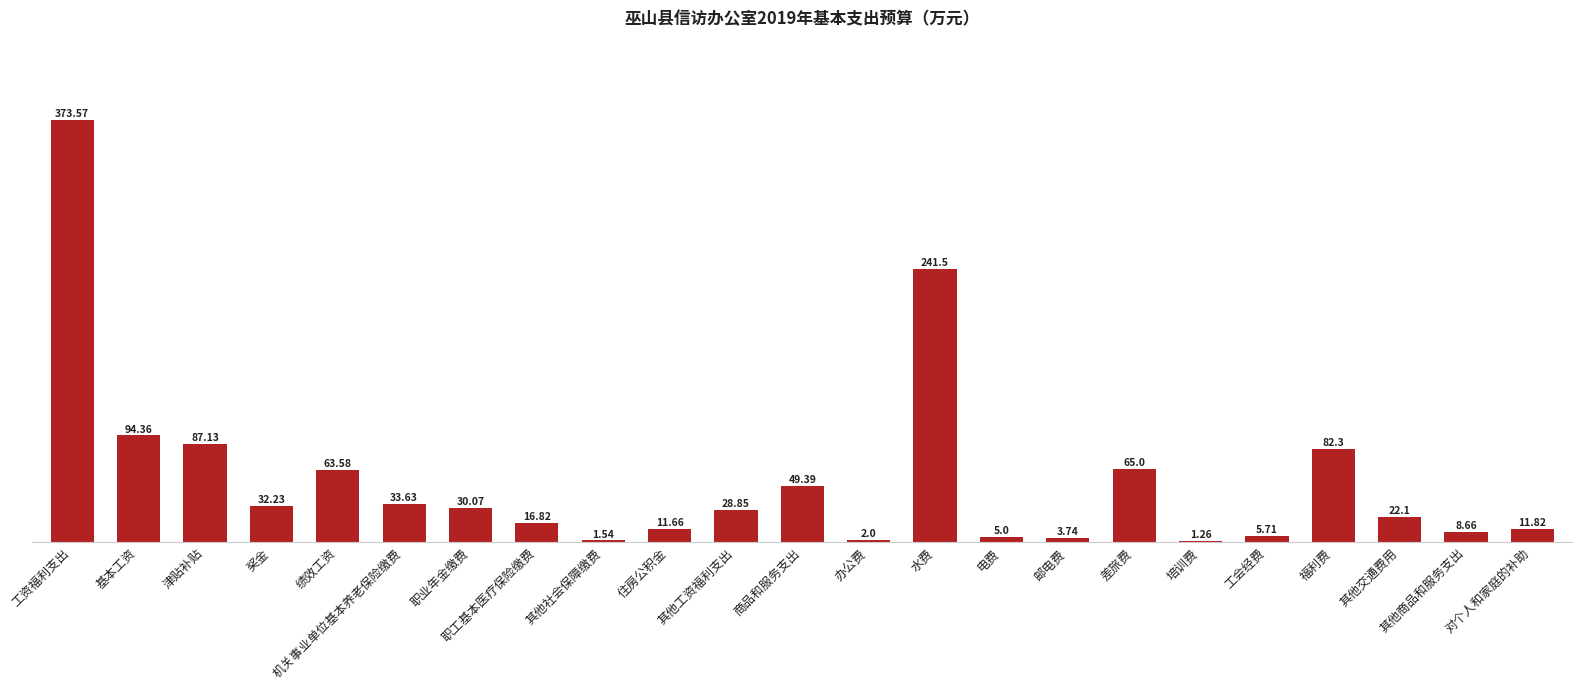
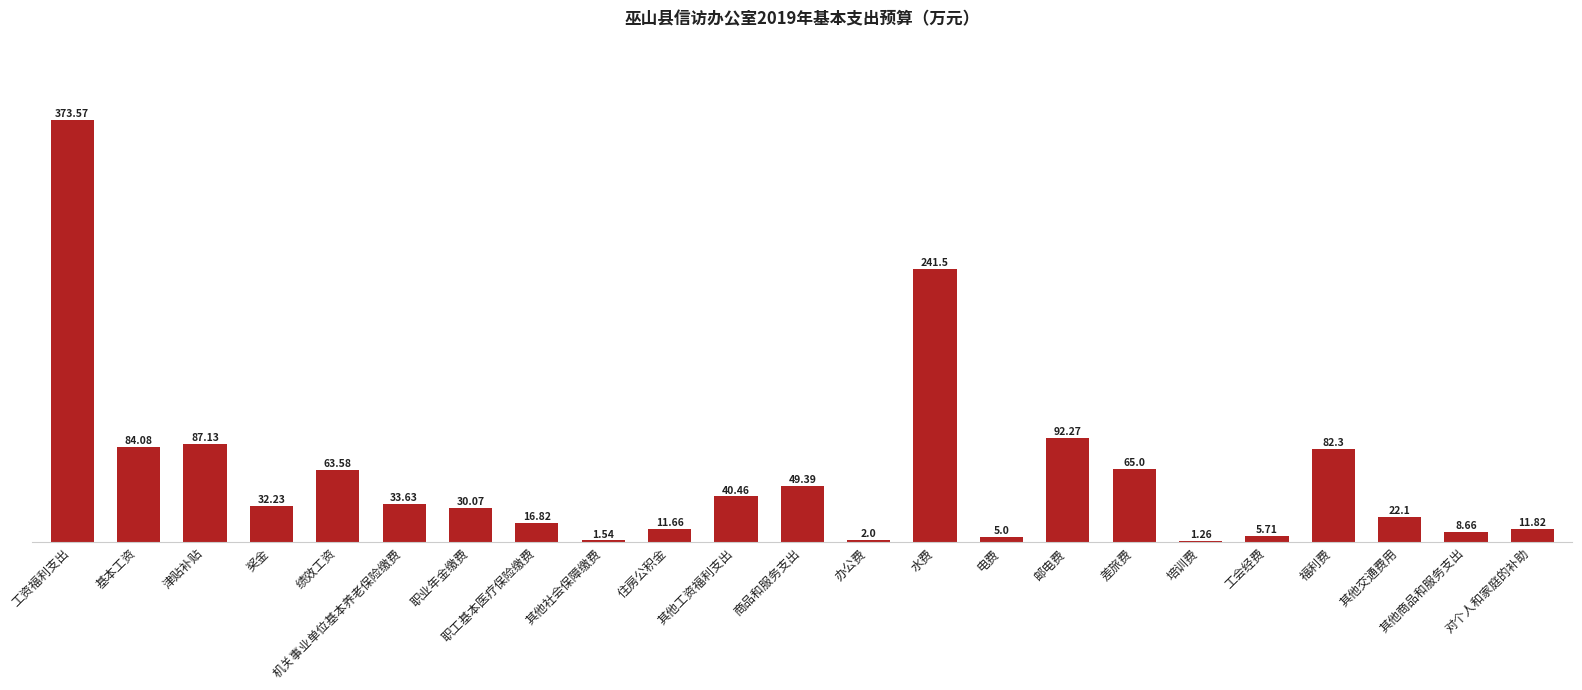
基本工资: 94.36 -> 84.08
其他工资福利支出: 28.85 -> 40.46
邮电费: 3.74 -> 92.27
